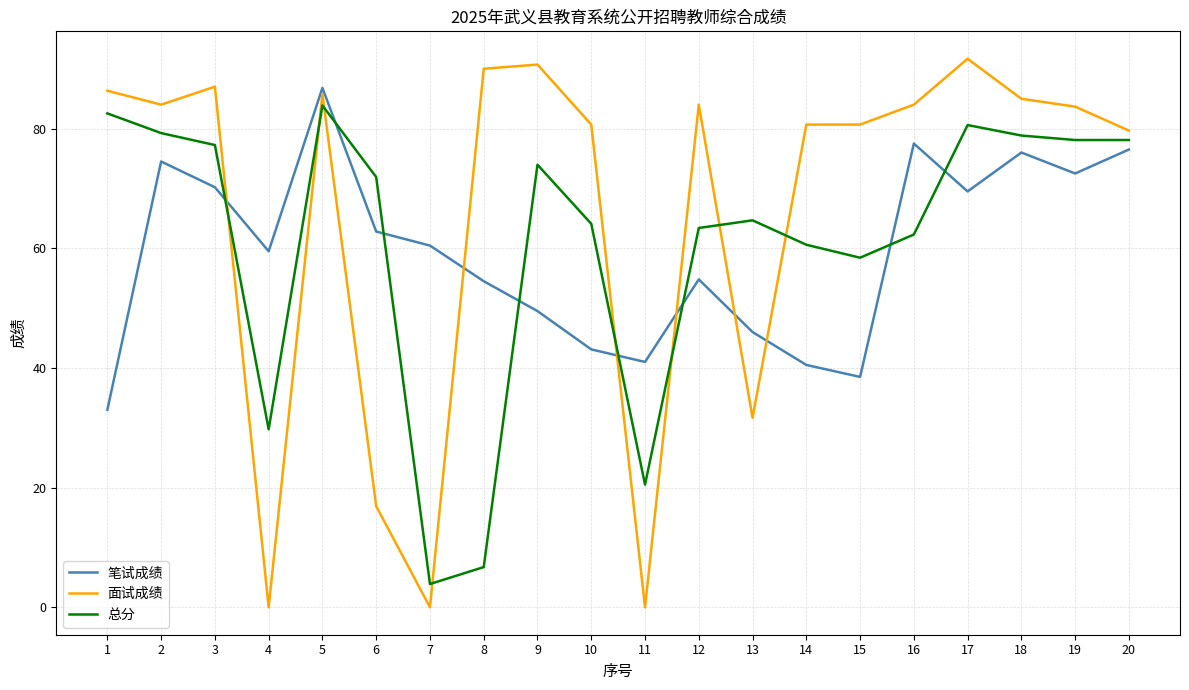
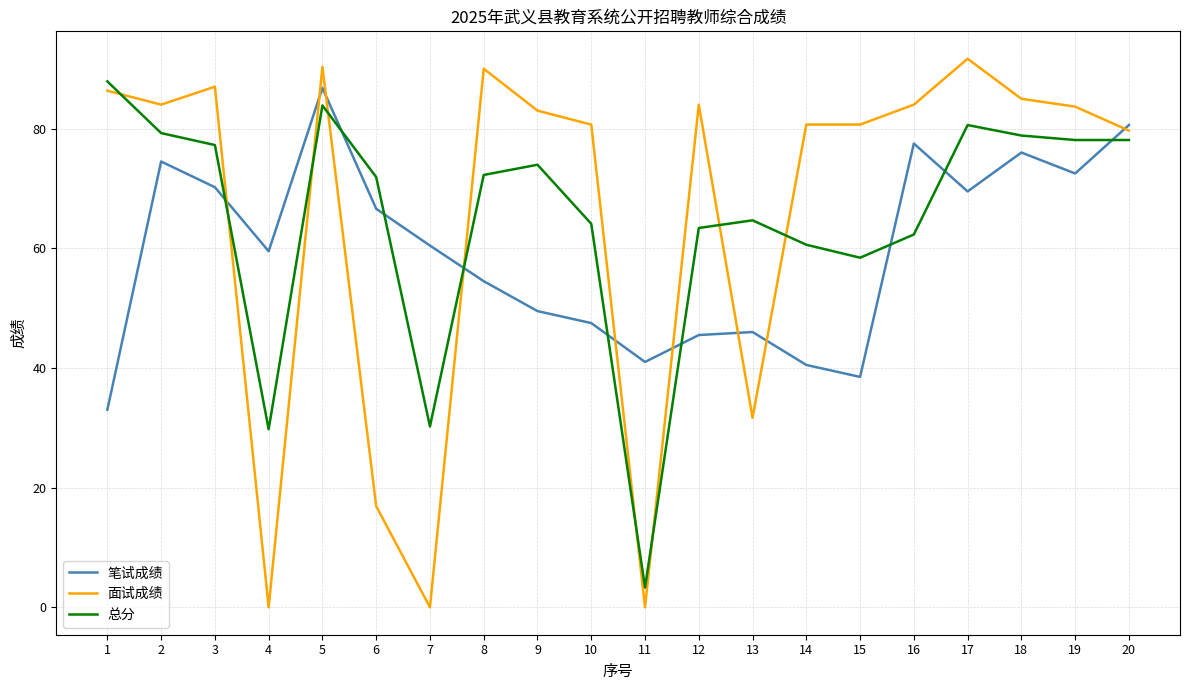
总分, 1: 83 -> 88
面试成绩, 5: 86 -> 90
笔试成绩, 6: 63 -> 67
总分, 7: 4 -> 30
总分, 8: 7 -> 72
面试成绩, 9: 91 -> 83
笔试成绩, 10: 43 -> 48
总分, 11: 21 -> 3
笔试成绩, 12: 55 -> 46
笔试成绩, 20: 77 -> 81
